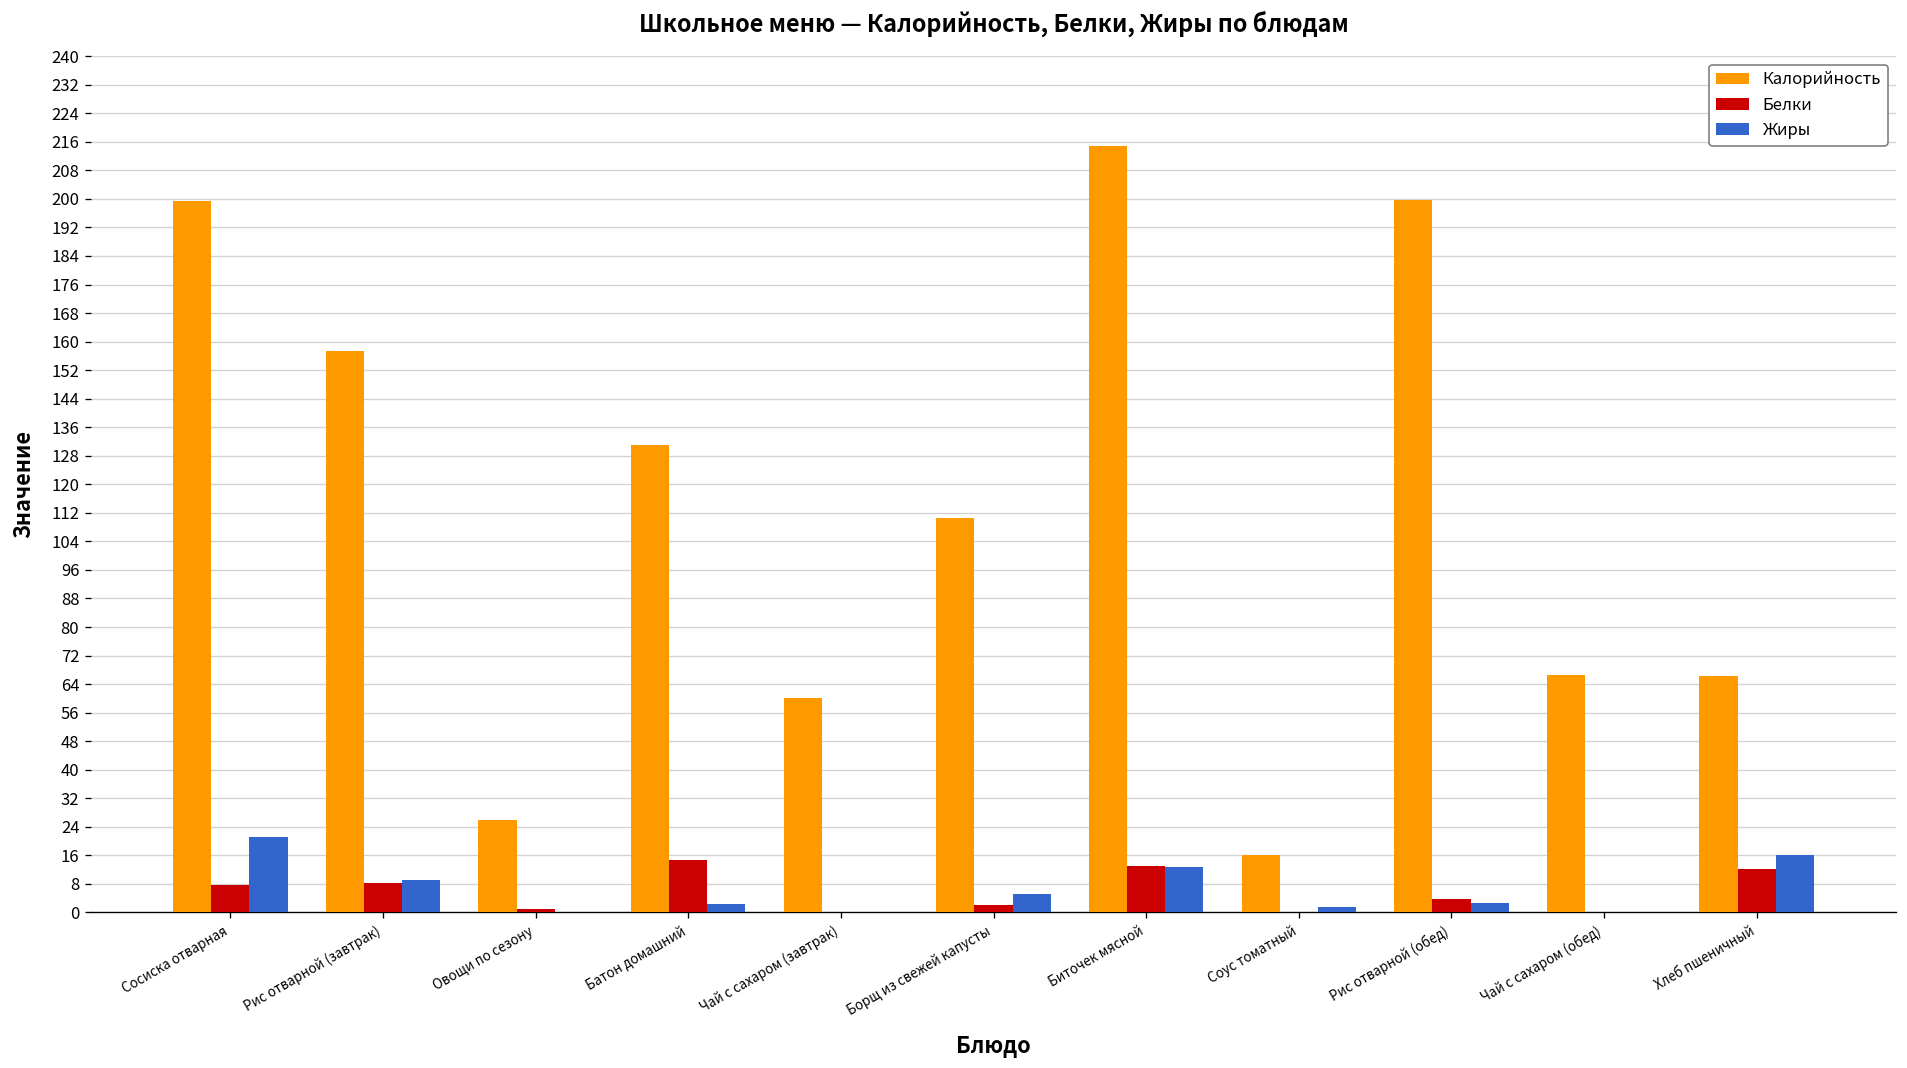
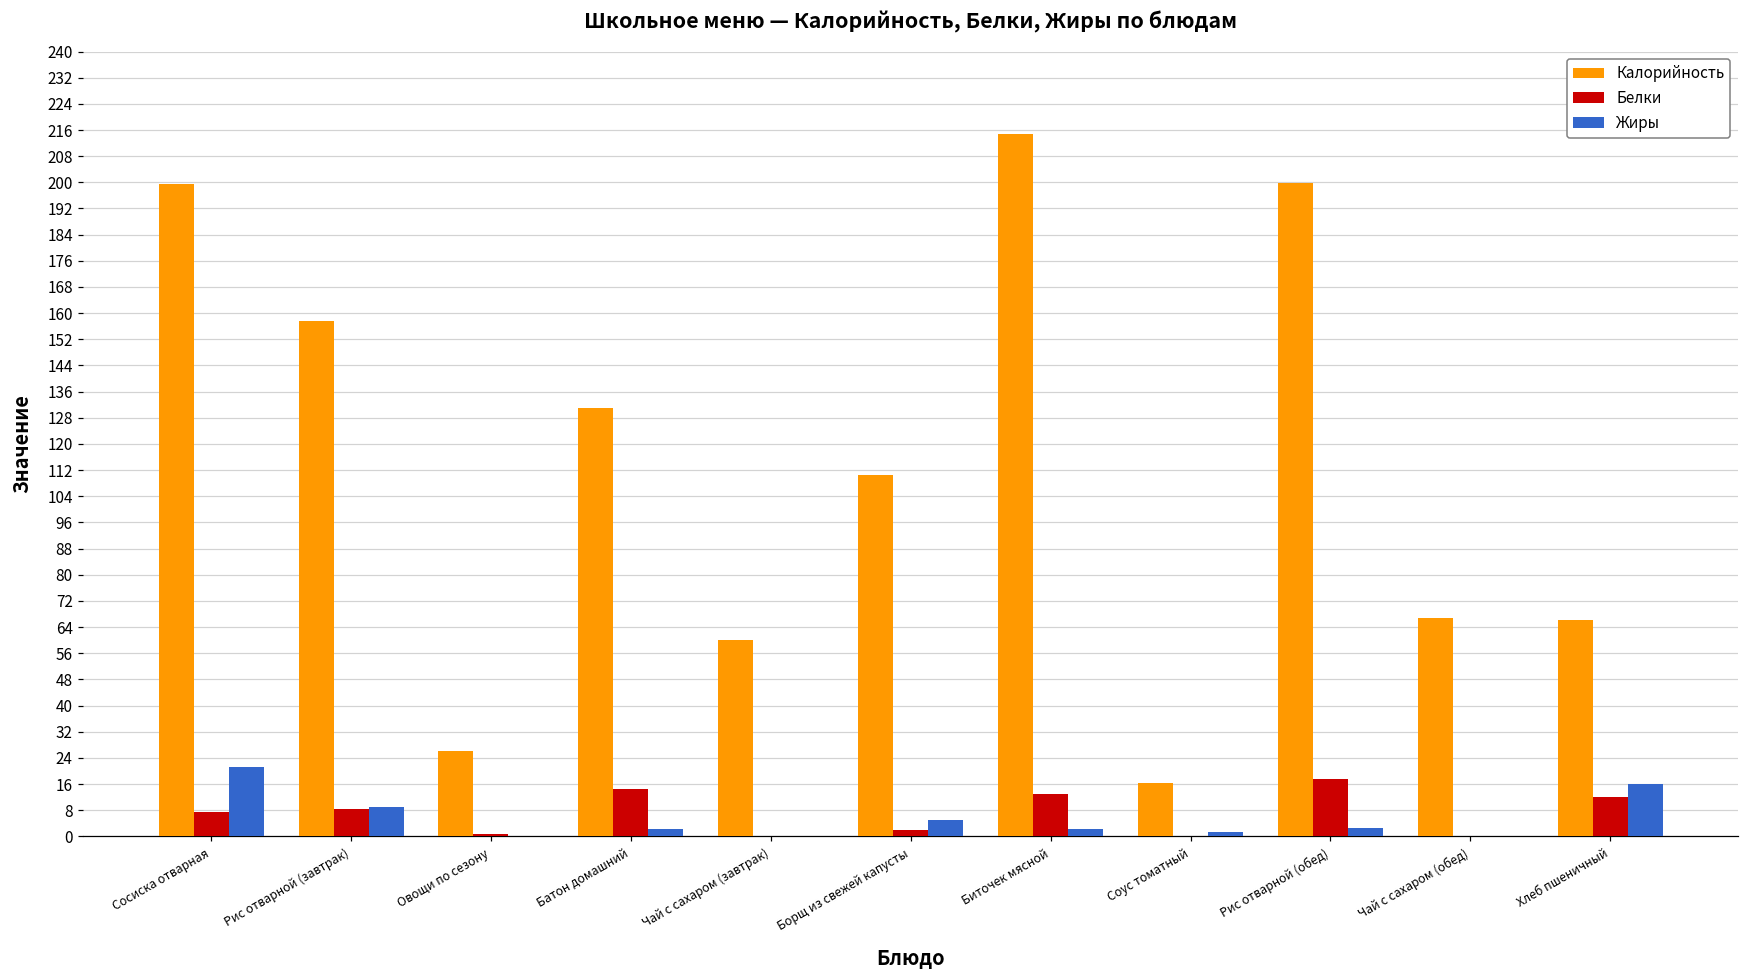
Жиры, Биточек мясной: 13 -> 2
Белки, Рис отварной (обед): 4 -> 18
